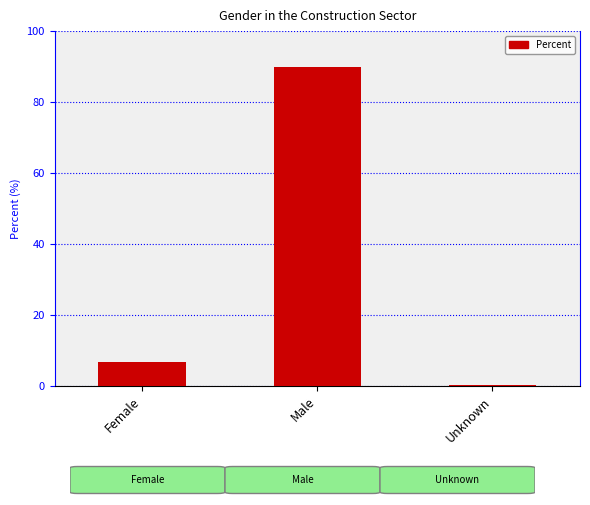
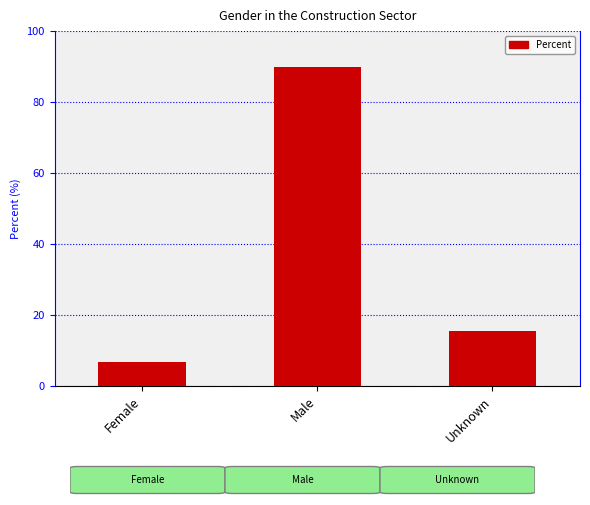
Unknown: 0 -> 16
